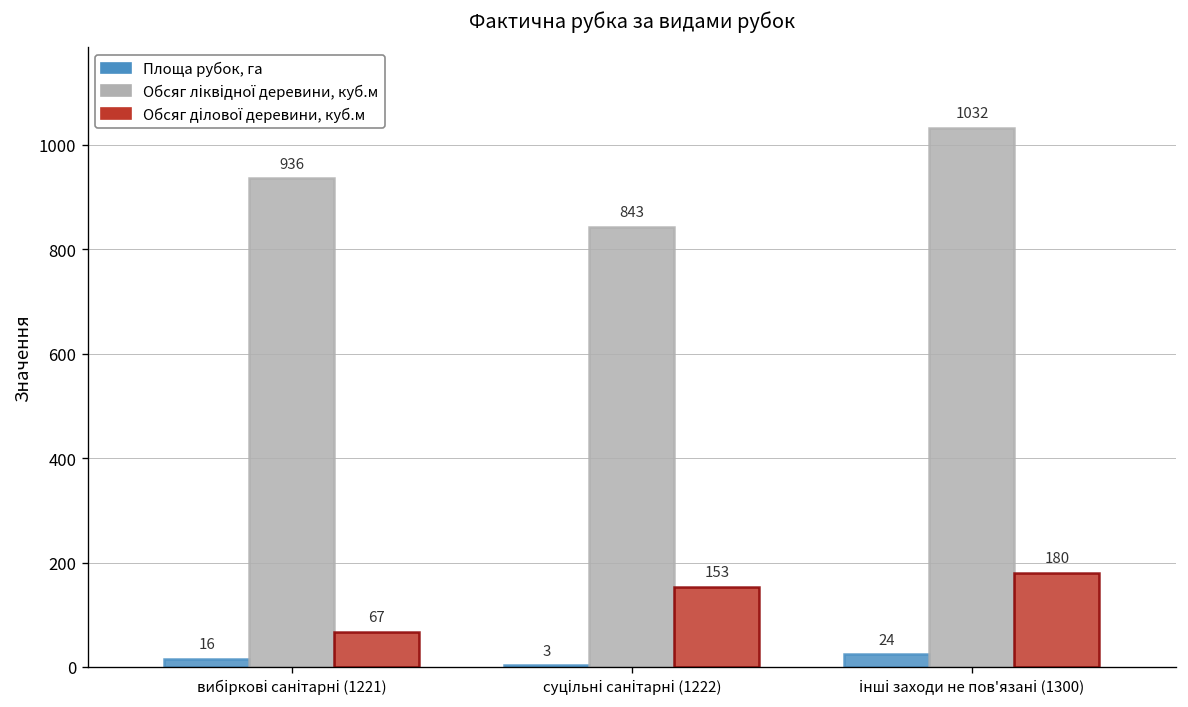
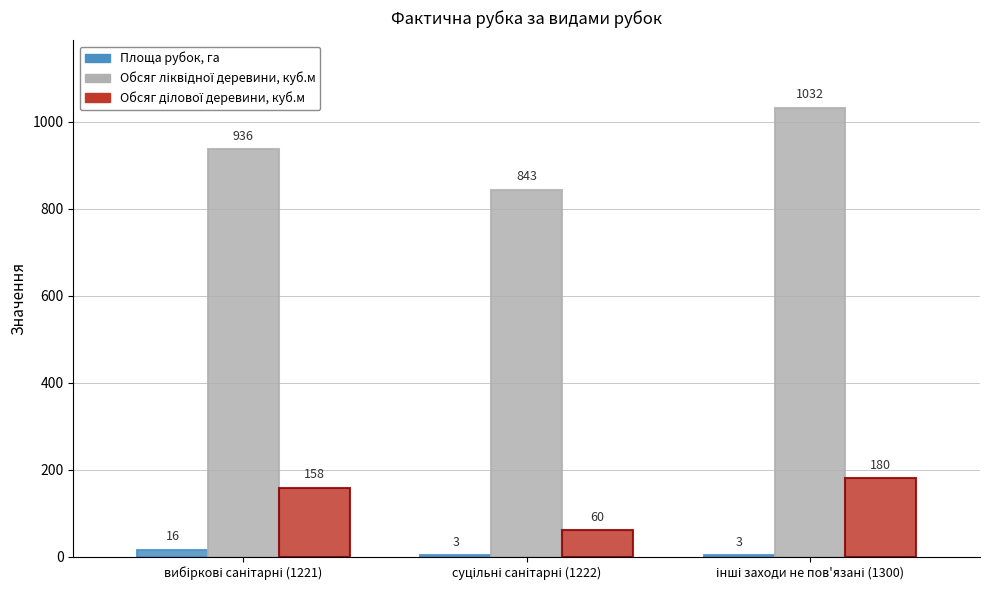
Обсяг ділової деревини, куб.м, вибіркові санітарні (1221): 67 -> 158
Обсяг ділової деревини, куб.м, суцільні санітарні (1222): 153 -> 60
Площа рубок, га, інші заходи не пов'язані (1300): 24 -> 3
